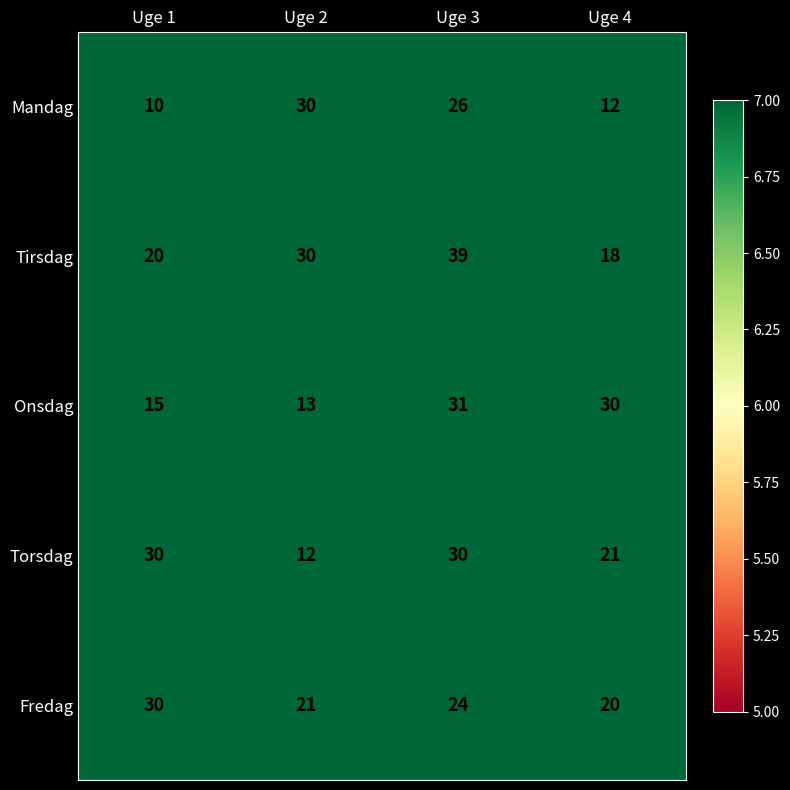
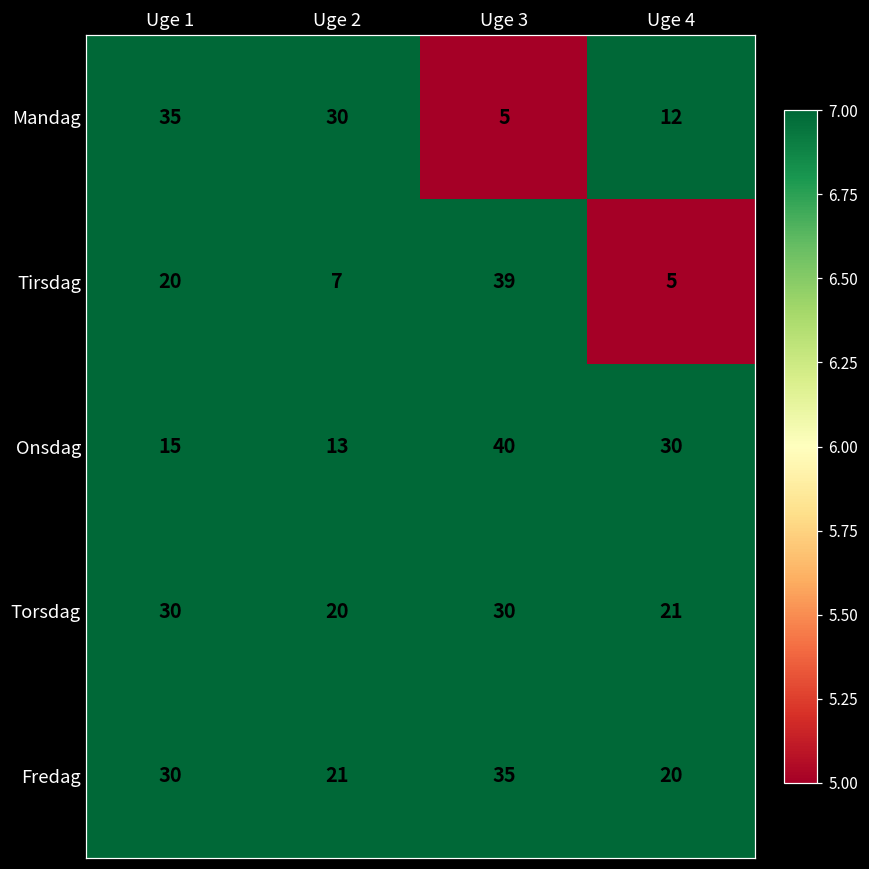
Mandag, Uge 1: 10 -> 35
Mandag, Uge 3: 26 -> 5
Tirsdag, Uge 2: 30 -> 7
Tirsdag, Uge 4: 18 -> 5
Onsdag, Uge 3: 31 -> 40
Torsdag, Uge 2: 12 -> 20
Fredag, Uge 3: 24 -> 35
